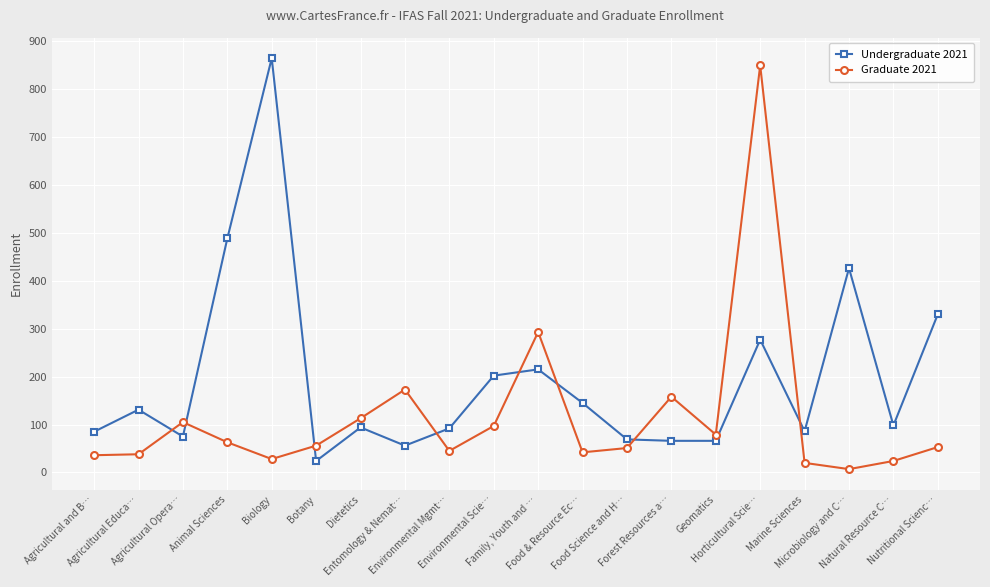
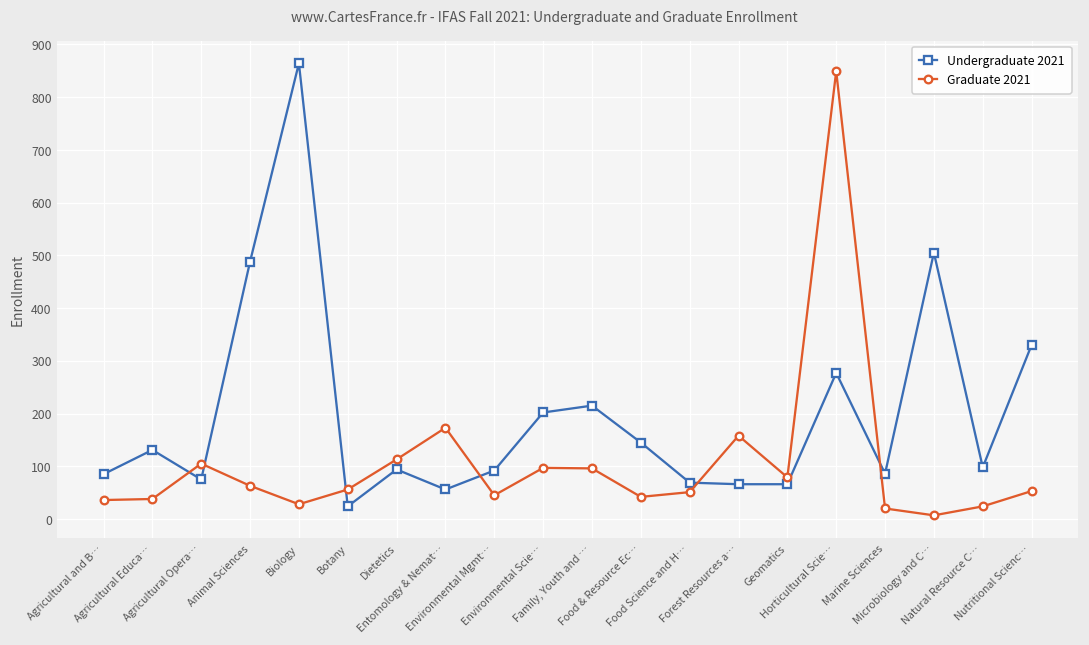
Graduate 2021, Family, Youth and …: 290 -> 100
Undergraduate 2021, Microbiology and C…: 430 -> 510
